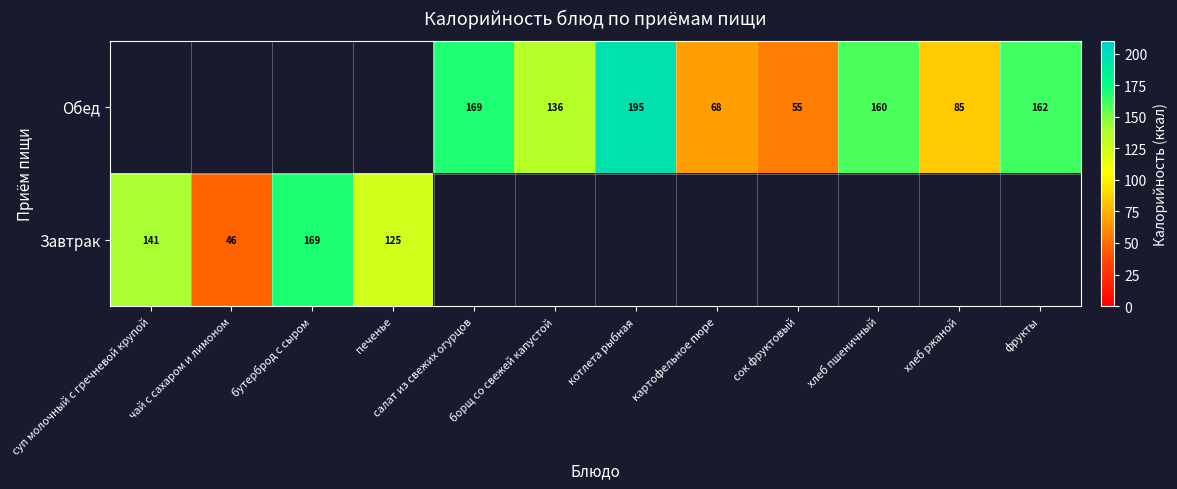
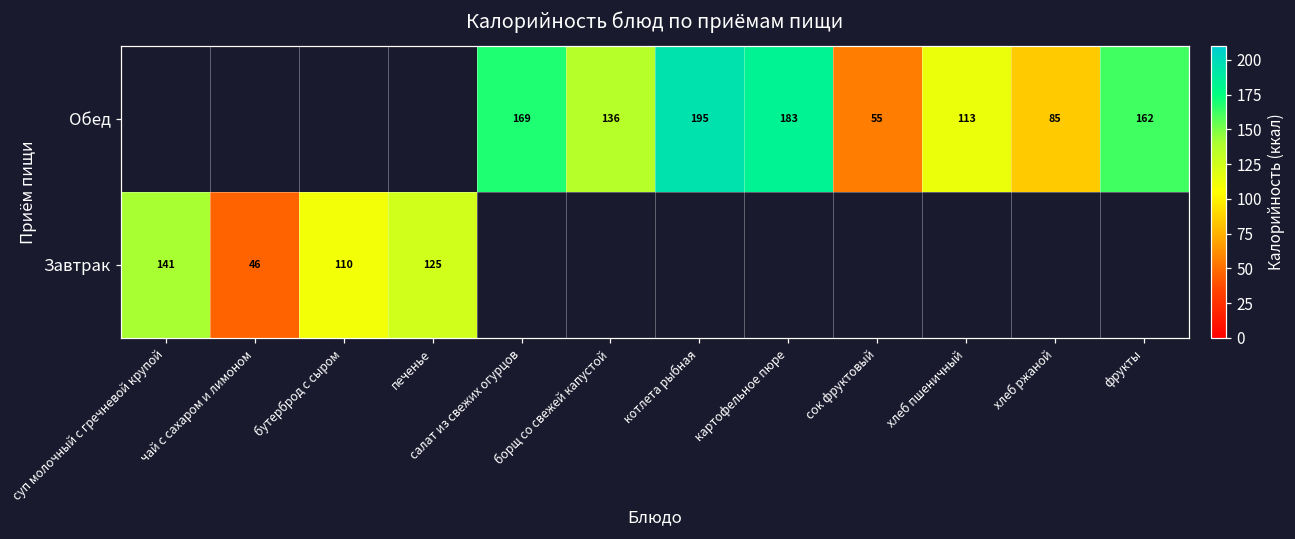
Обед, картофельное пюре: 68 -> 183
Обед, хлеб пшеничный: 160 -> 113
Завтрак, бутерброд с сыром: 169 -> 110
